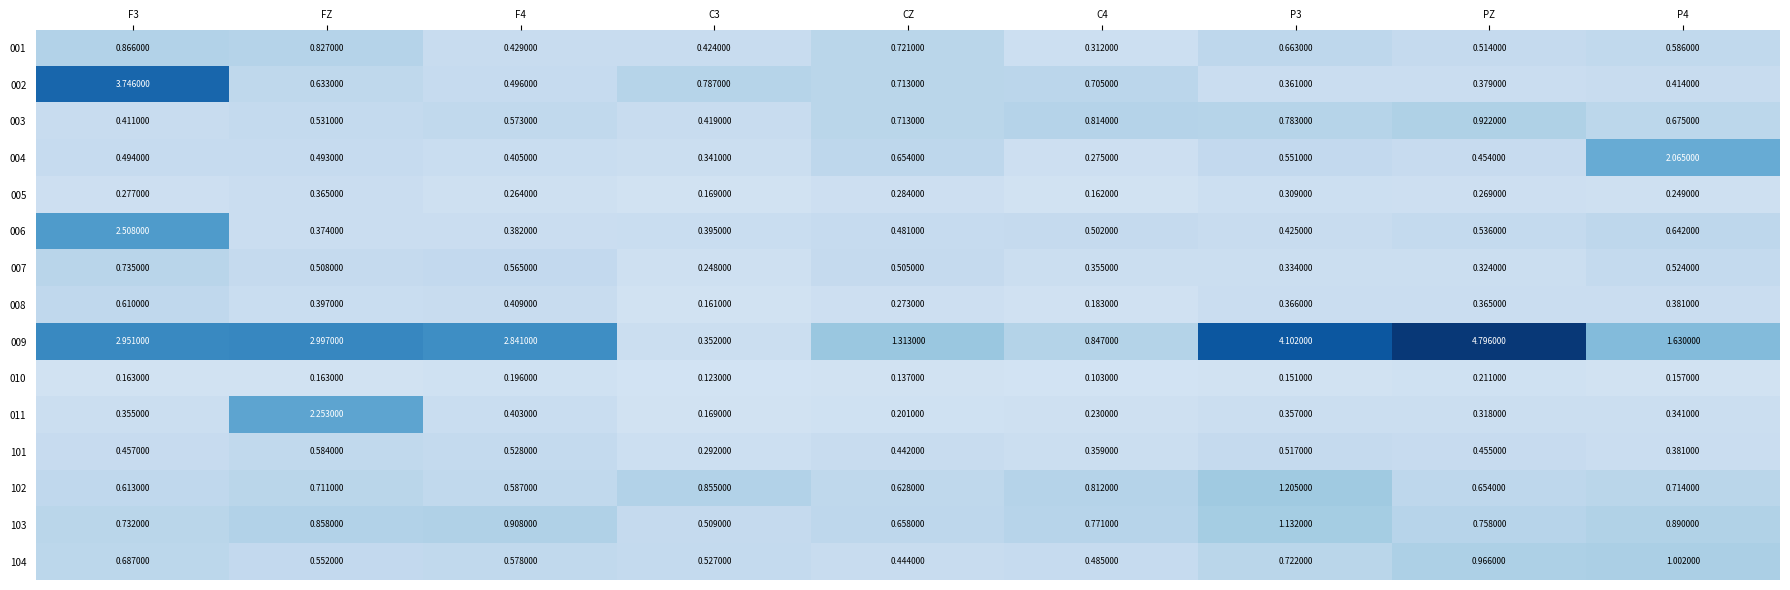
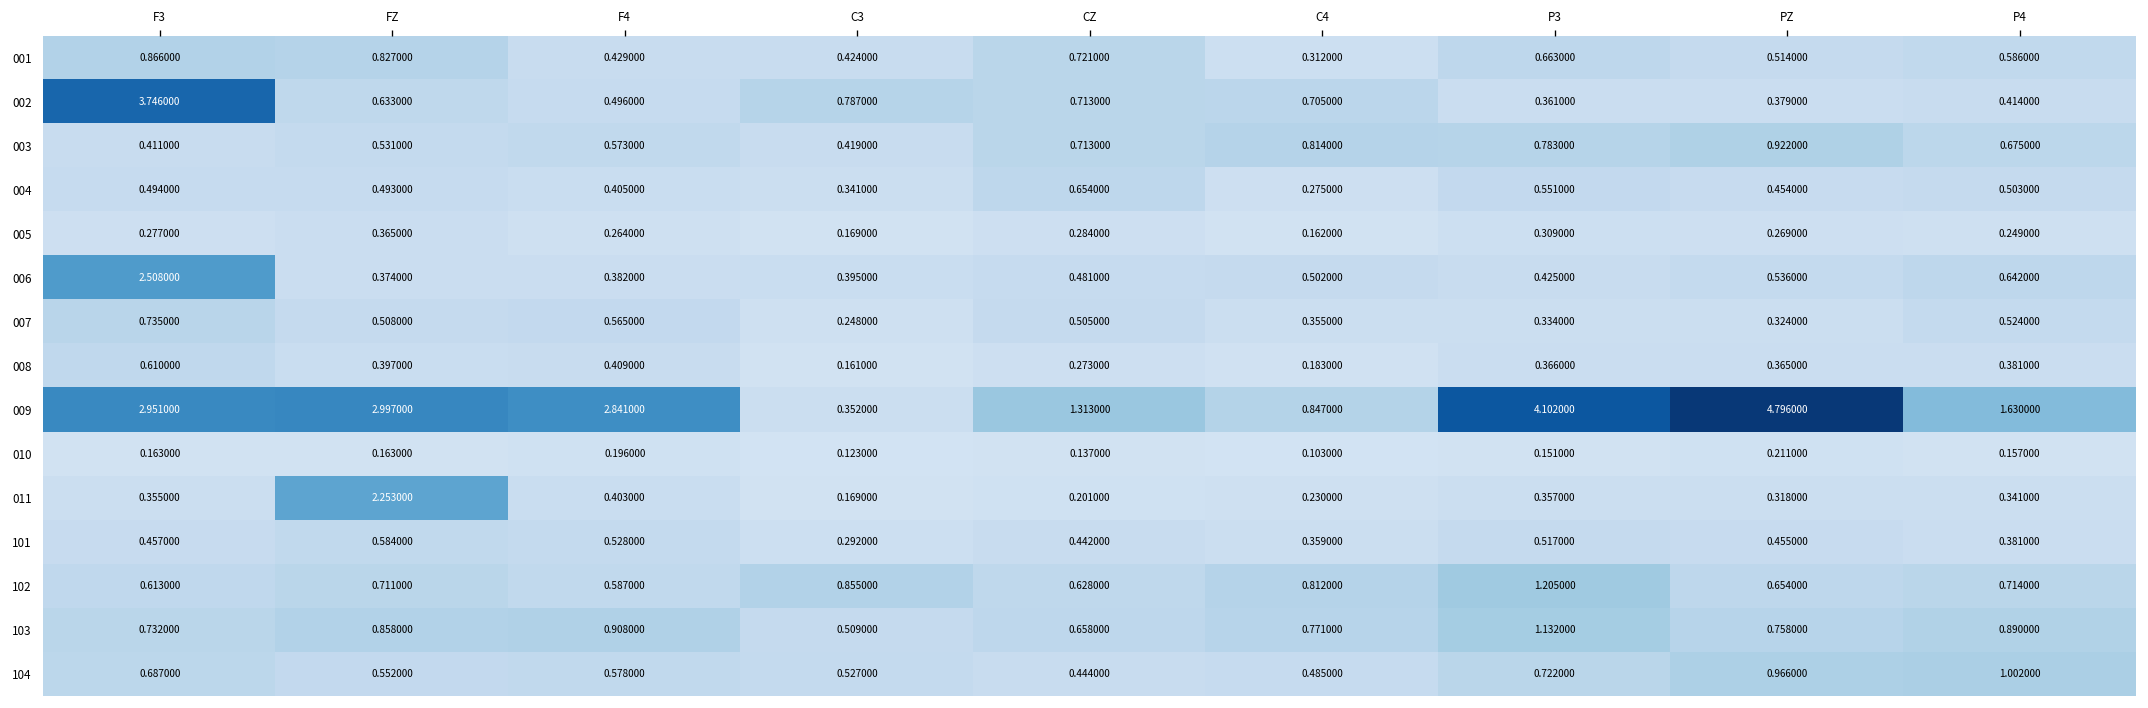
004, P4: 2.065000 -> 0.503000
